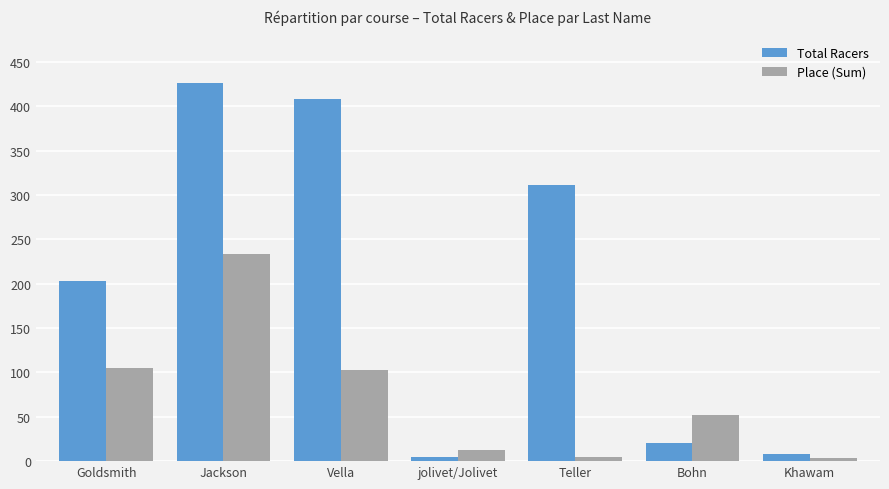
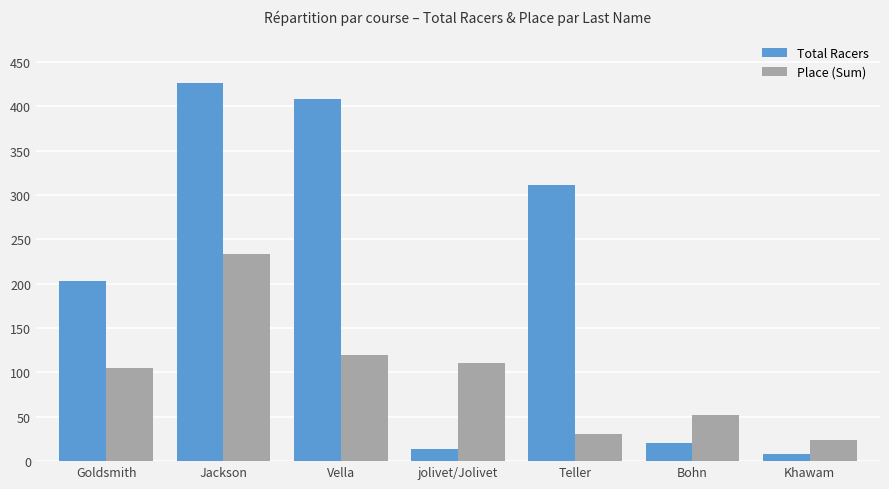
Place (Sum), Vella: 100 -> 120
Total Racers, jolivet/Jolivet: 5 -> 14
Place (Sum), jolivet/Jolivet: 10 -> 110
Place (Sum), Teller: 10 -> 30
Place (Sum), Khawam: 0 -> 20
